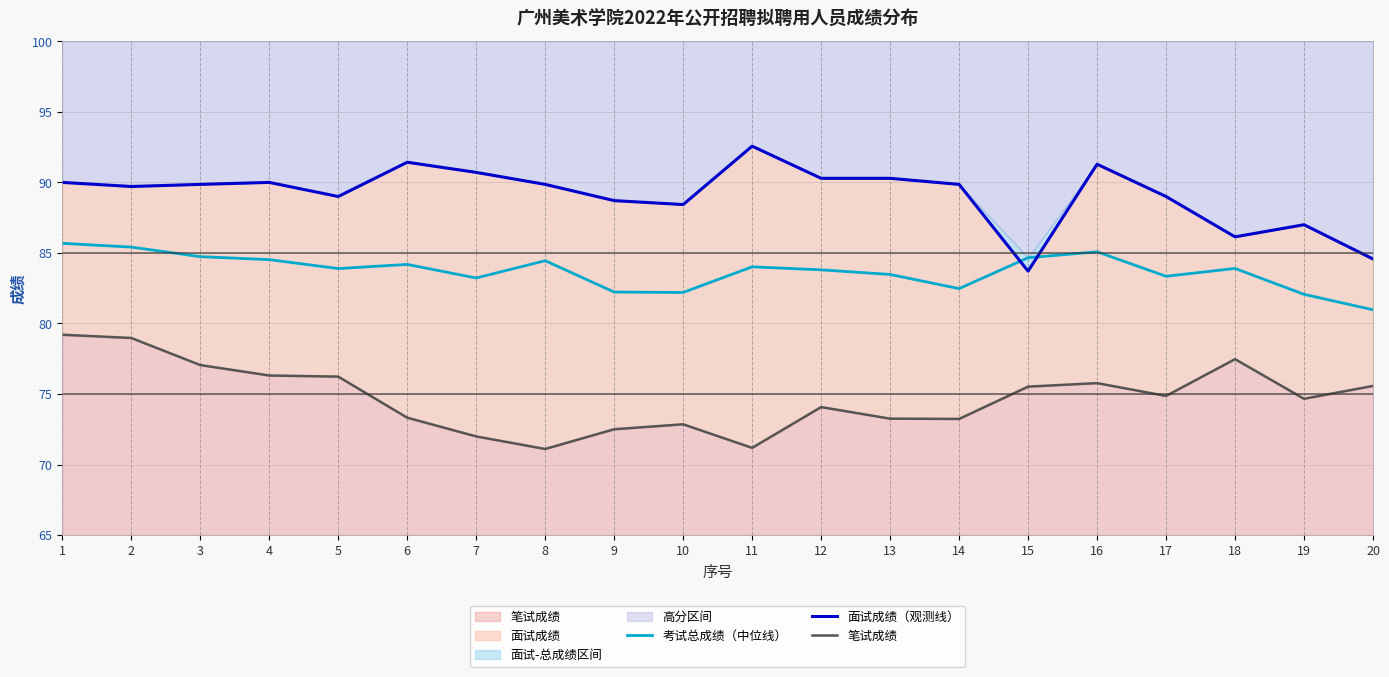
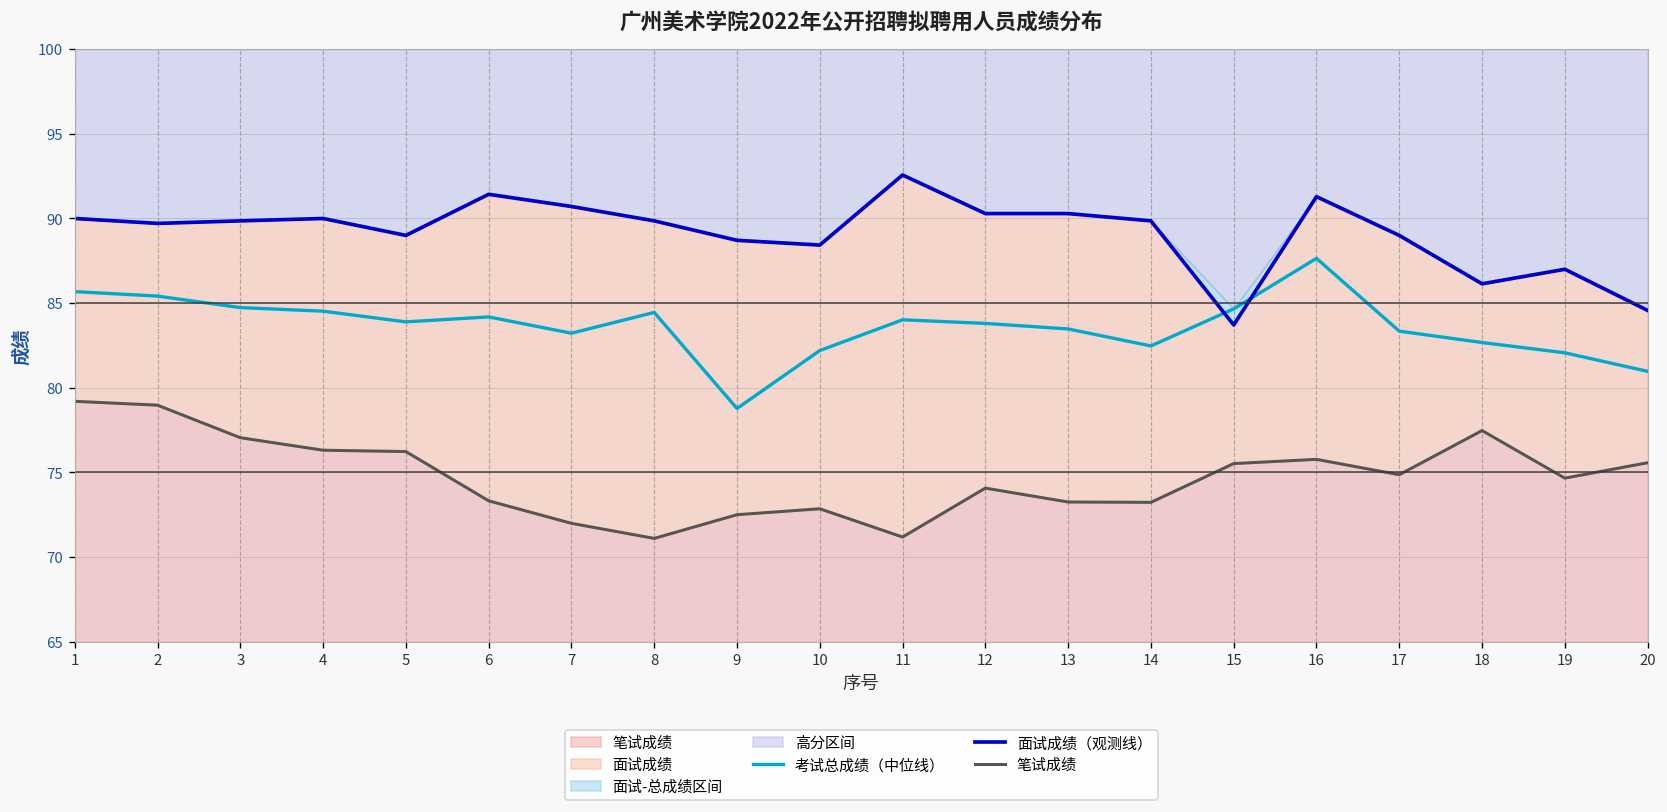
考试总成绩（中位线）, 9: 82.2 -> 78.8
考试总成绩（中位线）, 16: 85.1 -> 87.6
考试总成绩（中位线）, 18: 83.9 -> 82.7
